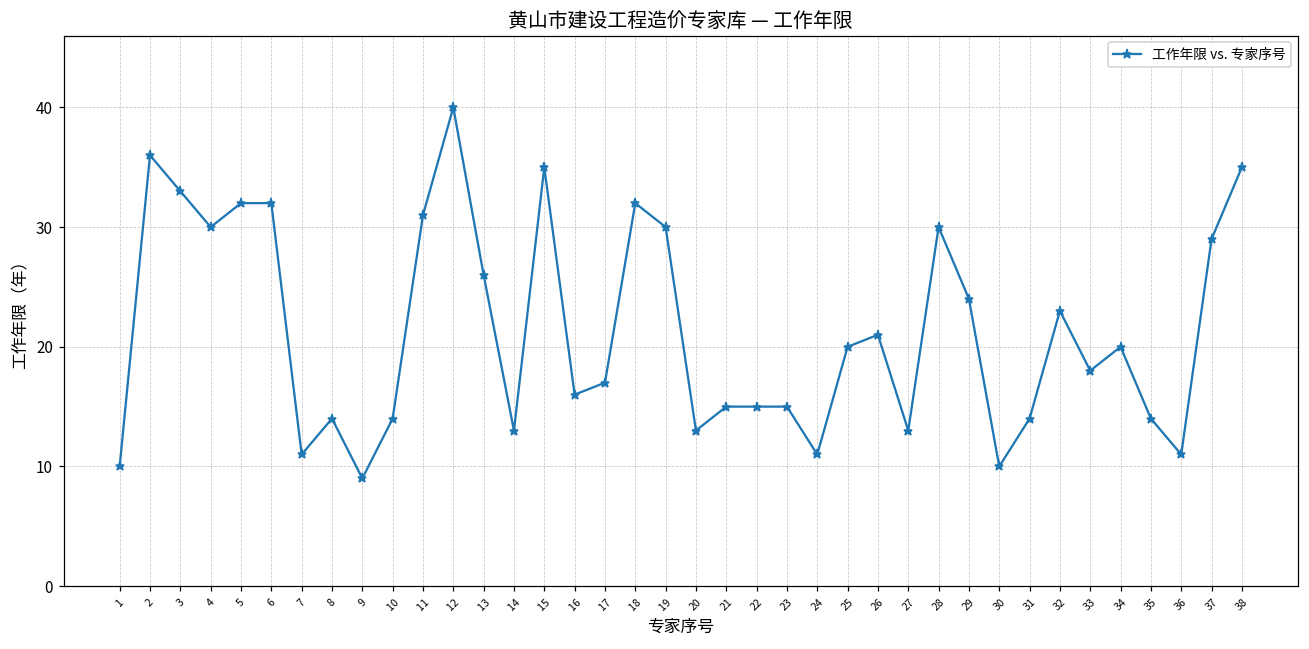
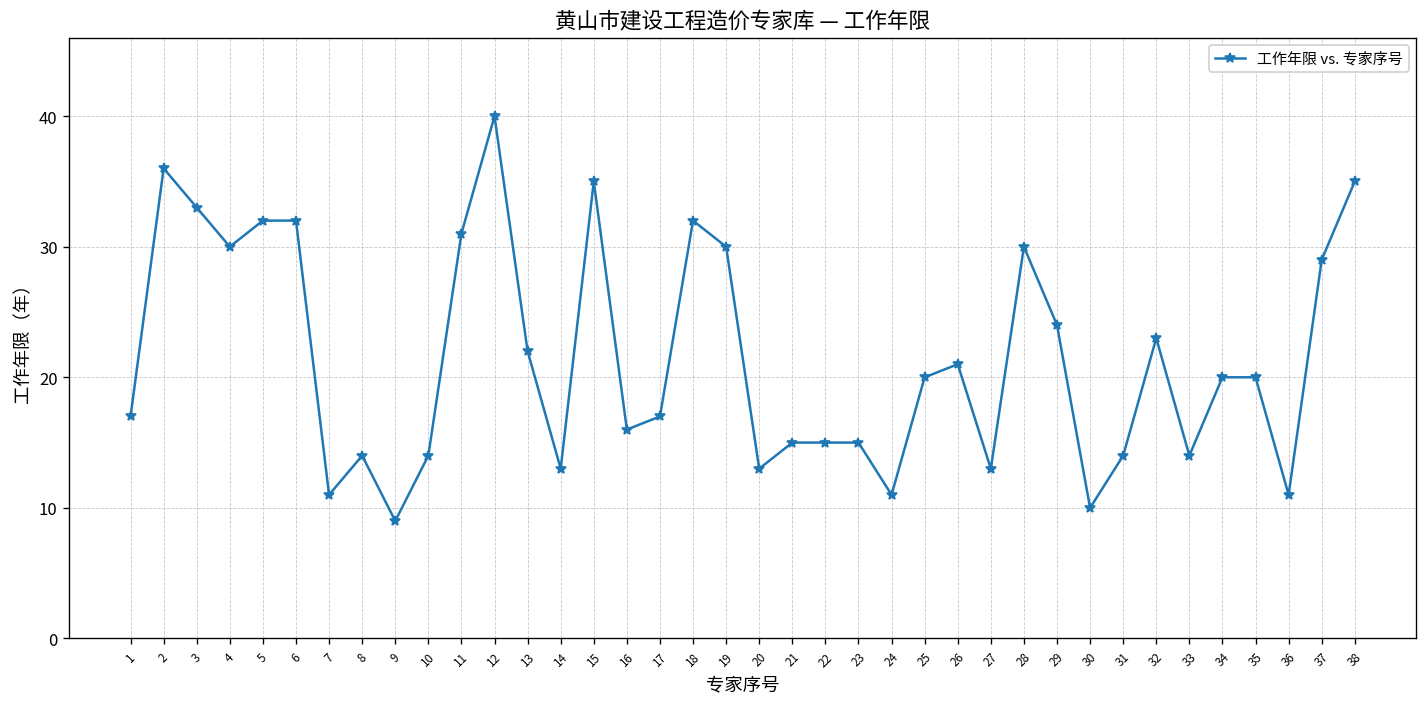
1: 10 -> 17
13: 26 -> 22
33: 18 -> 14
35: 14 -> 20
